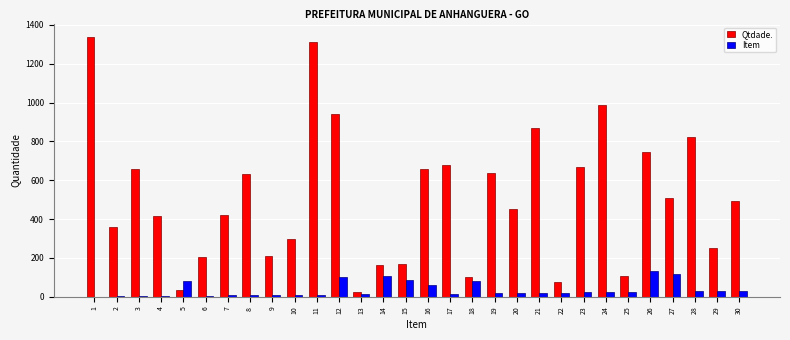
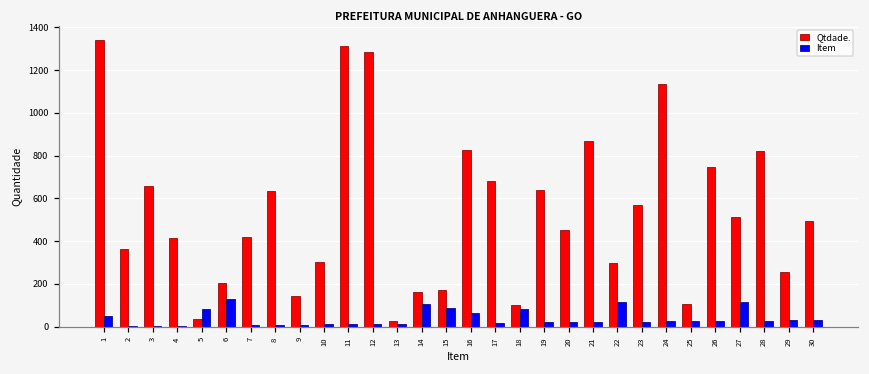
Item, 1: 0 -> 50
Item, 6: 10 -> 130
Qtdade., 9: 210 -> 140
Qtdade., 12: 940 -> 1280
Item, 12: 100 -> 10
Qtdade., 16: 660 -> 830
Qtdade., 22: 80 -> 300
Item, 22: 20 -> 120
Qtdade., 23: 670 -> 570
Qtdade., 24: 990 -> 1140
Item, 26: 130 -> 30
